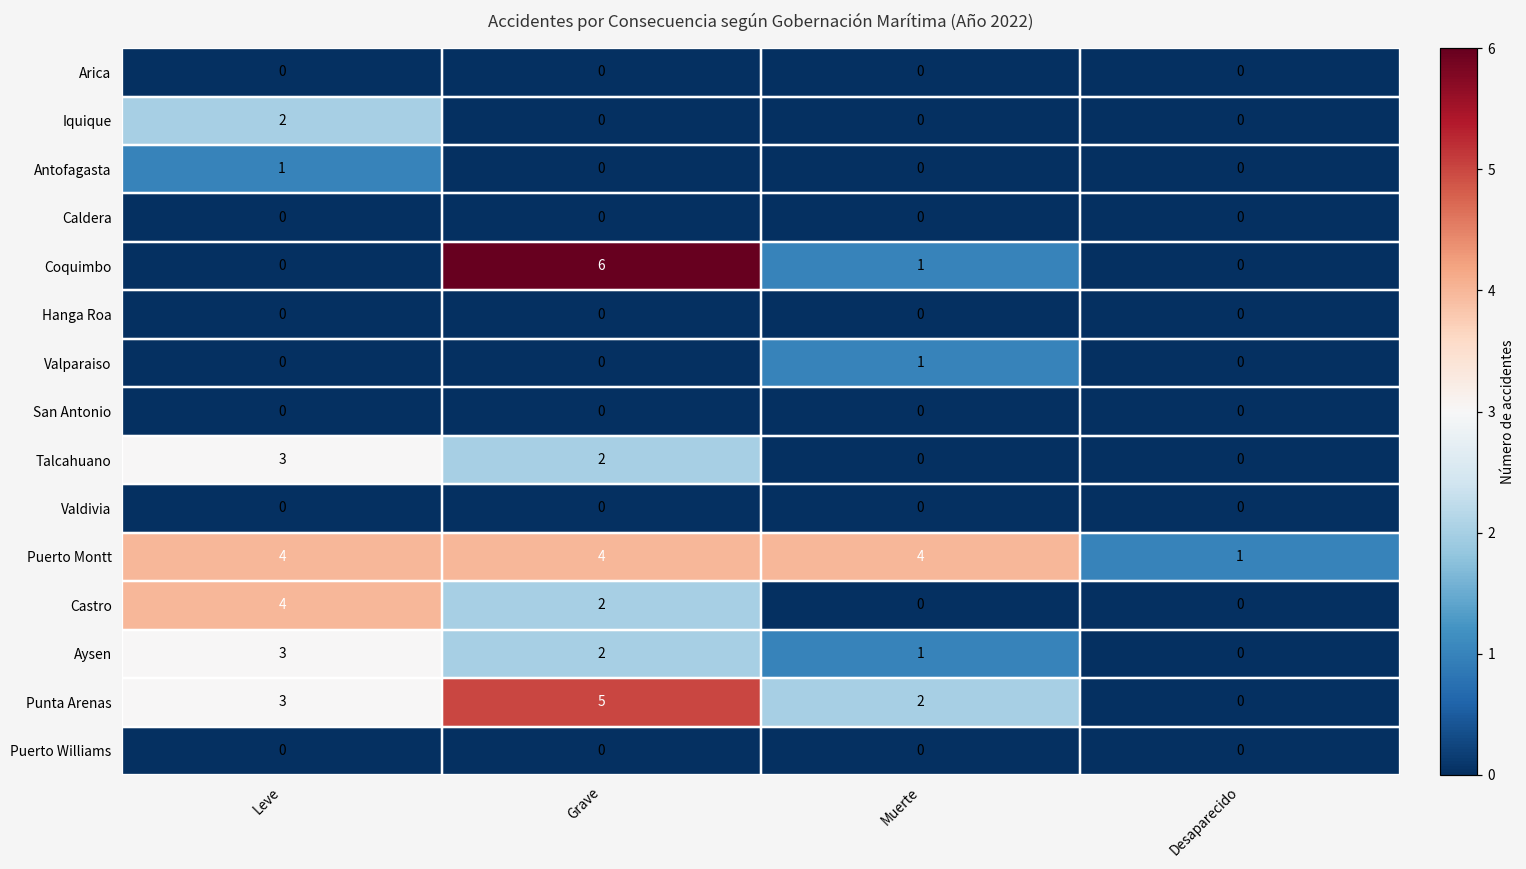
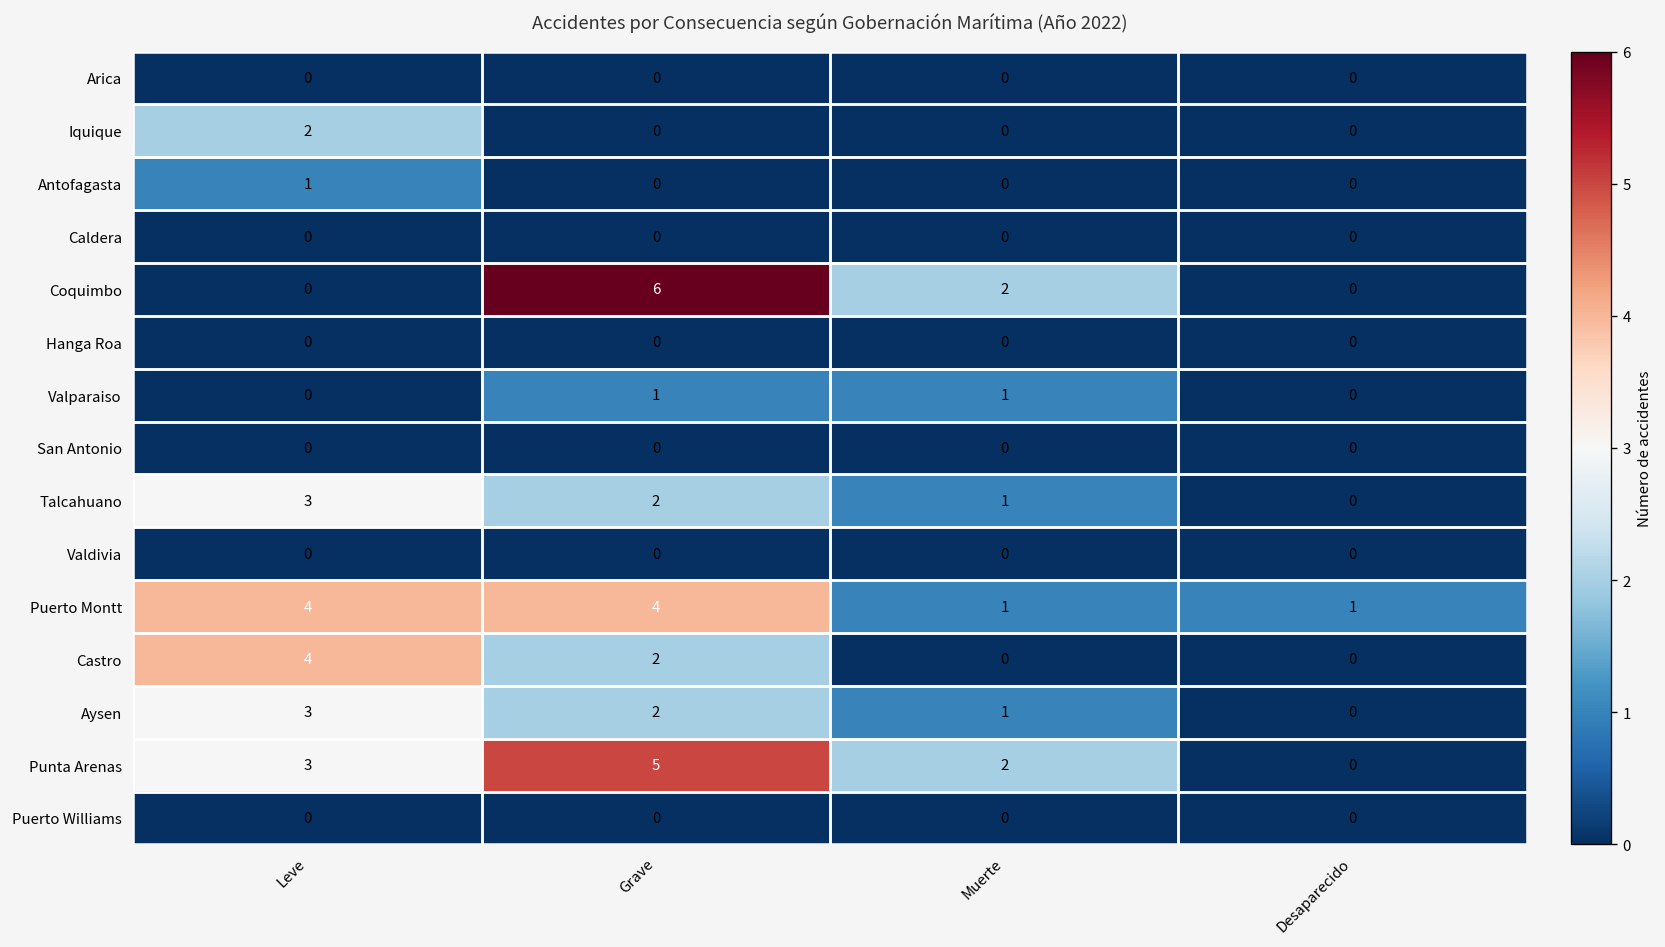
Coquimbo, Muerte: 1 -> 2
Valparaiso, Grave: 0 -> 1
Talcahuano, Muerte: 0 -> 1
Puerto Montt, Muerte: 4 -> 1
